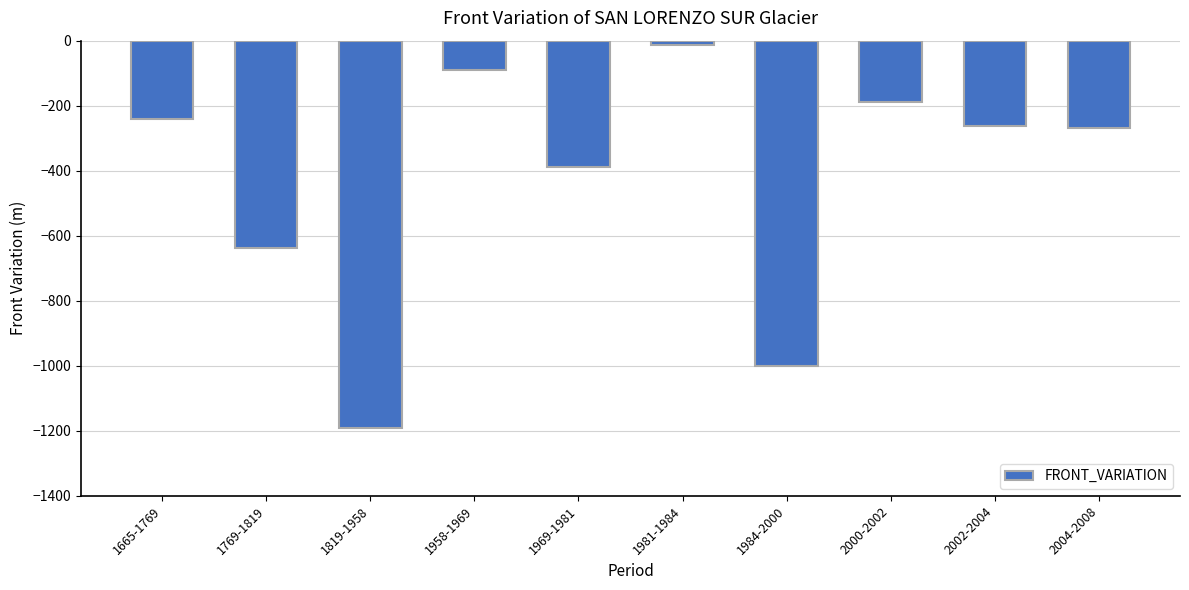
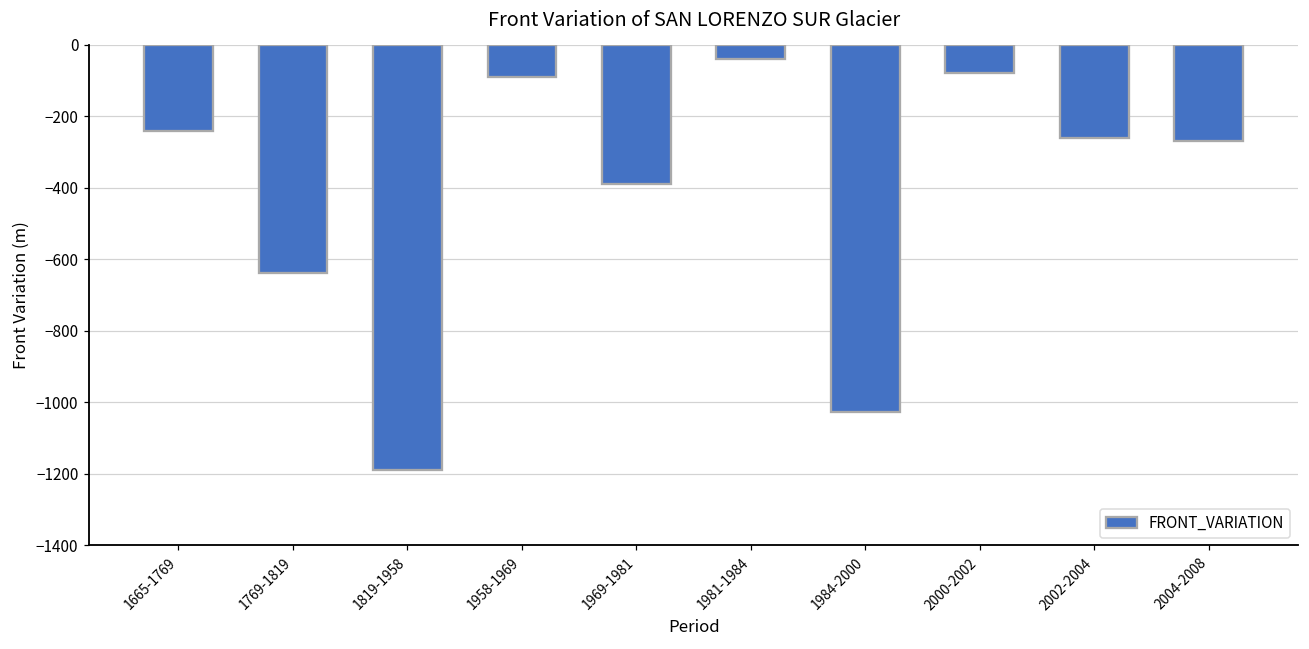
1981-1984: -10 -> -40
1984-2000: -1000 -> -1030
2000-2002: -190 -> -80
